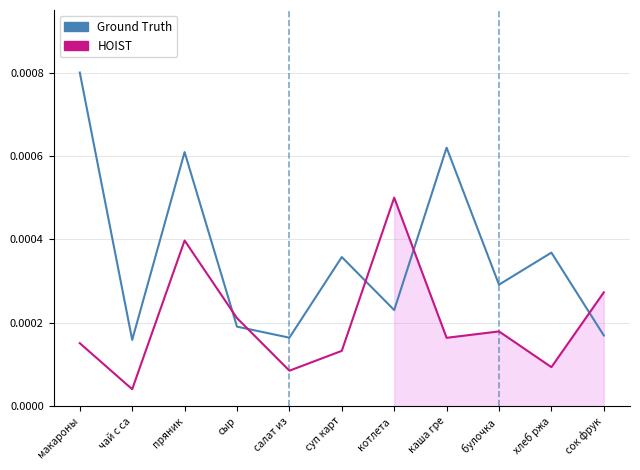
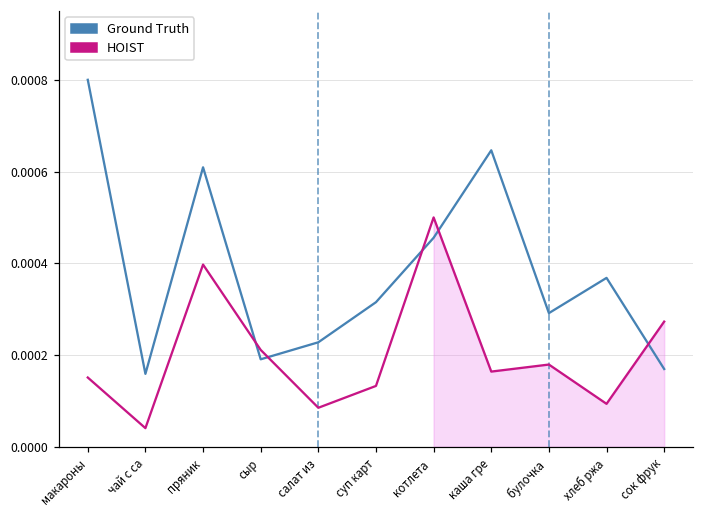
Ground Truth, салат из: 0.00016 -> 0.00023
Ground Truth, суп карт: 0.00036 -> 0.00032
Ground Truth, котлета: 0.00023 -> 0.00046
Ground Truth, каша гре: 0.00062 -> 0.00065
